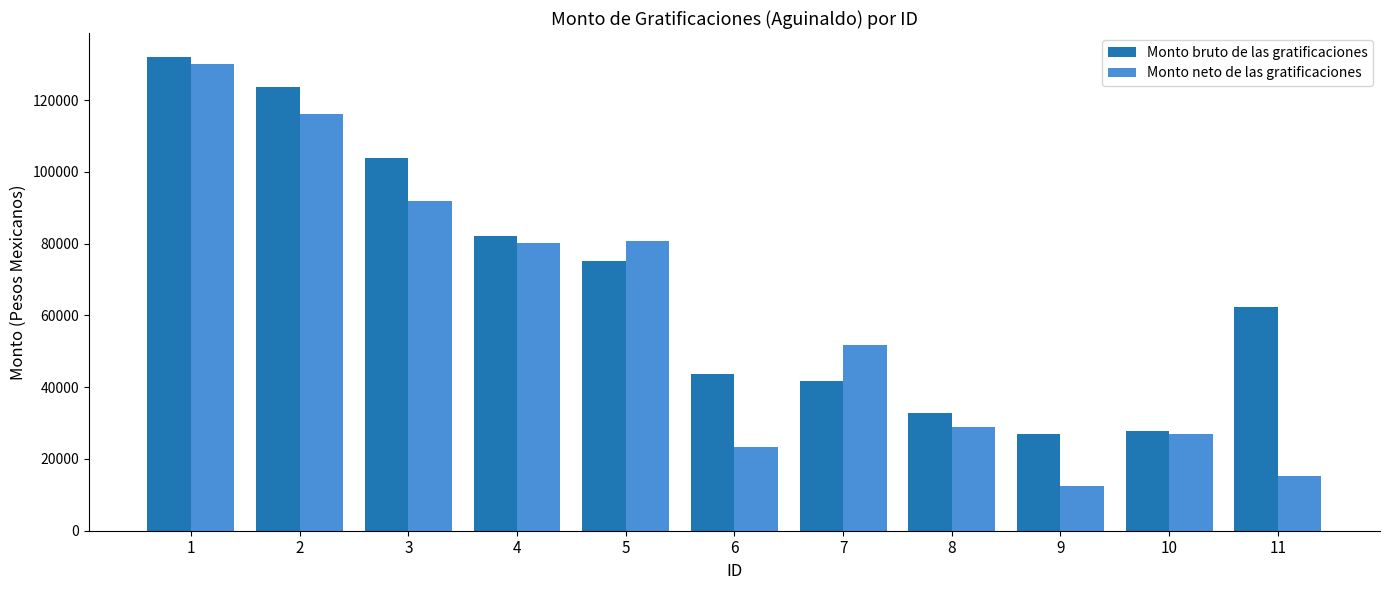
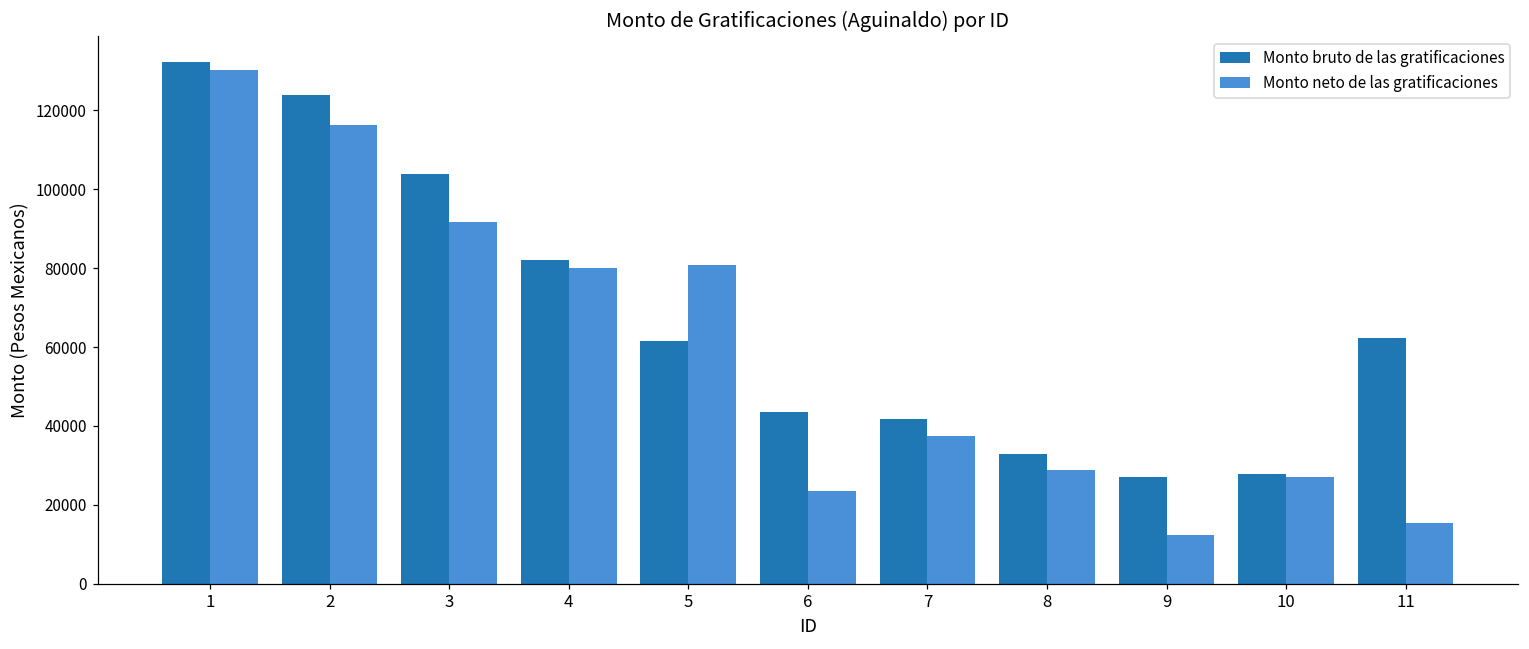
Monto bruto de las gratificaciones, 5: 75000 -> 61000
Monto neto de las gratificaciones, 7: 52000 -> 37000
